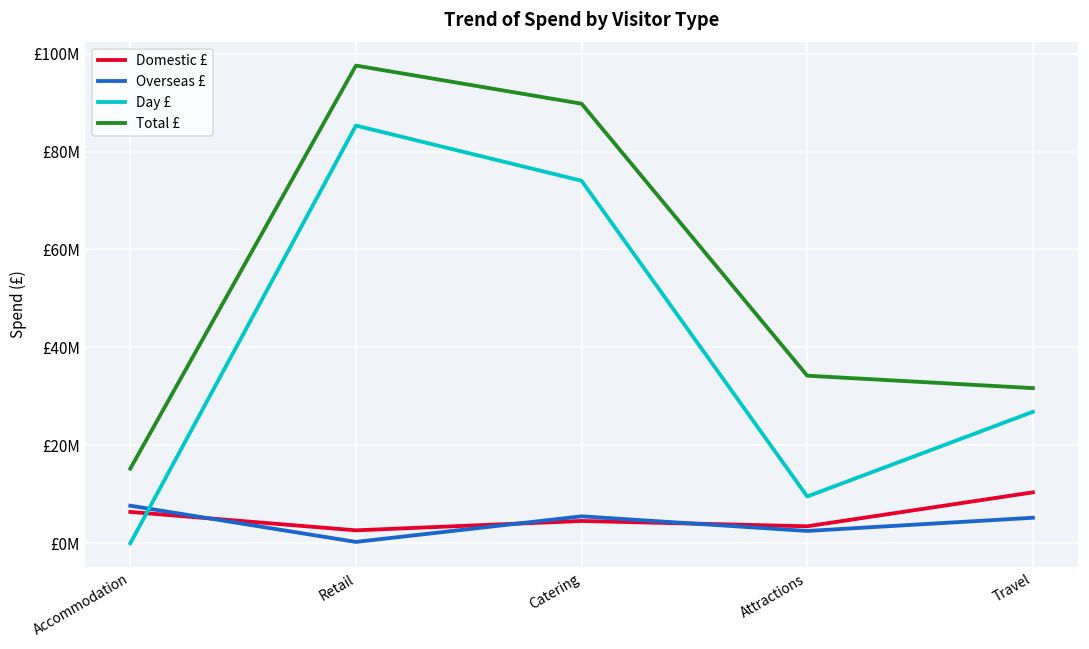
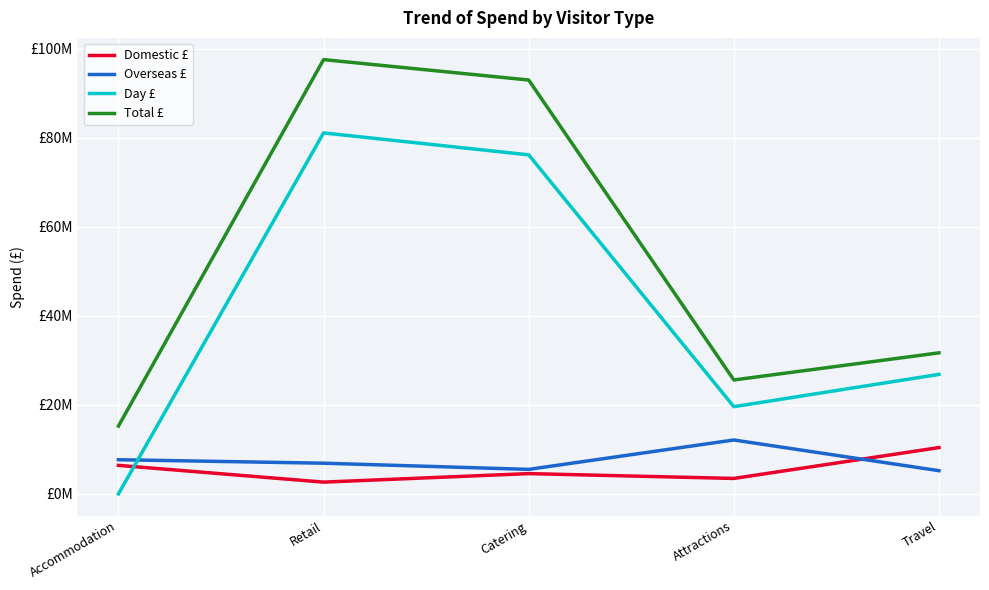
Overseas £, Retail: £0 -> £7000000
Day £, Retail: £85000000 -> £81000000
Day £, Catering: £74000000 -> £76000000
Total £, Catering: £90000000 -> £93000000
Overseas £, Attractions: £3000000 -> £12000000
Day £, Attractions: £10000000 -> £20000000
Total £, Attractions: £34000000 -> £26000000
